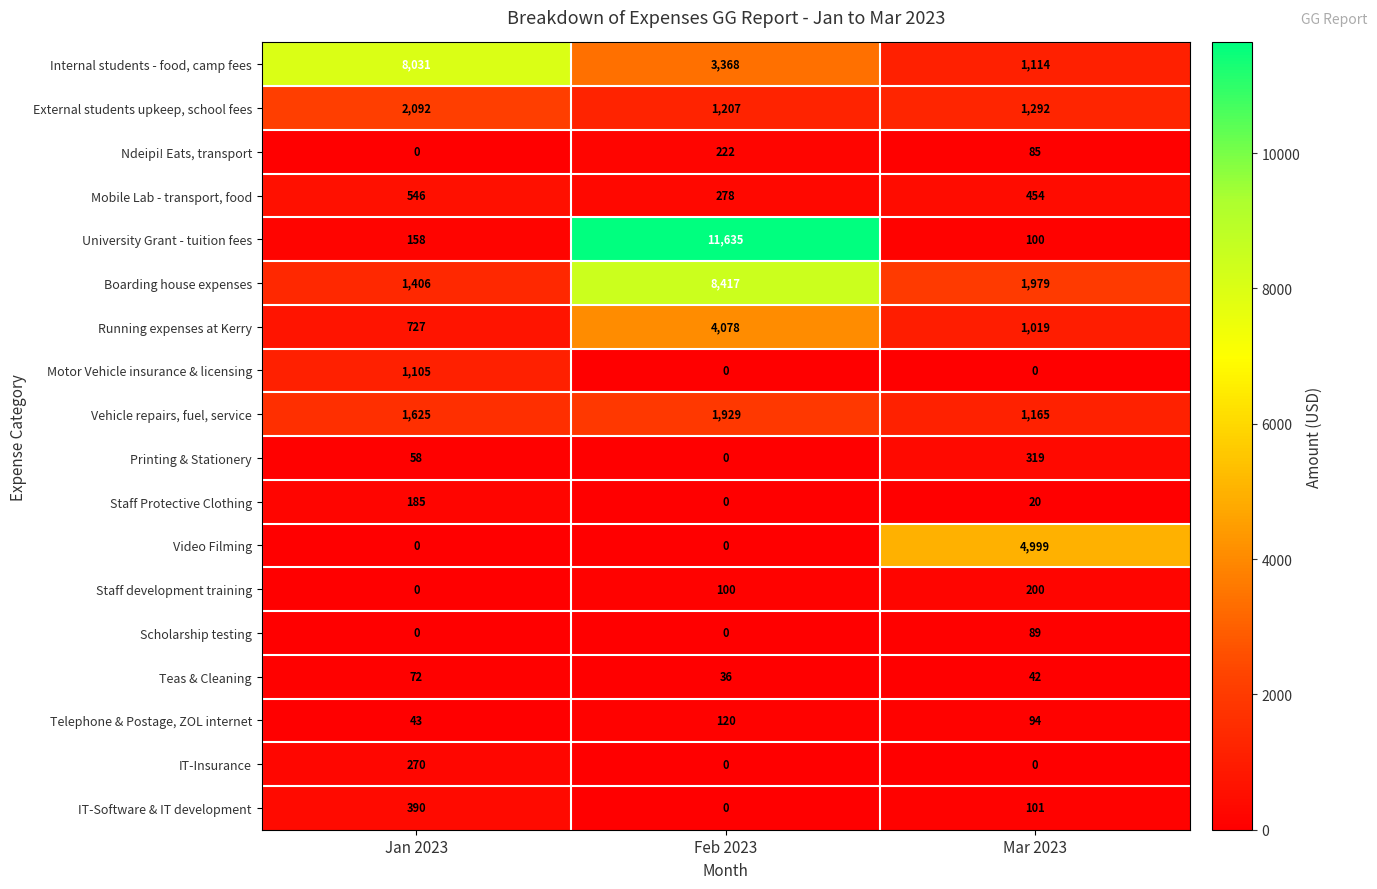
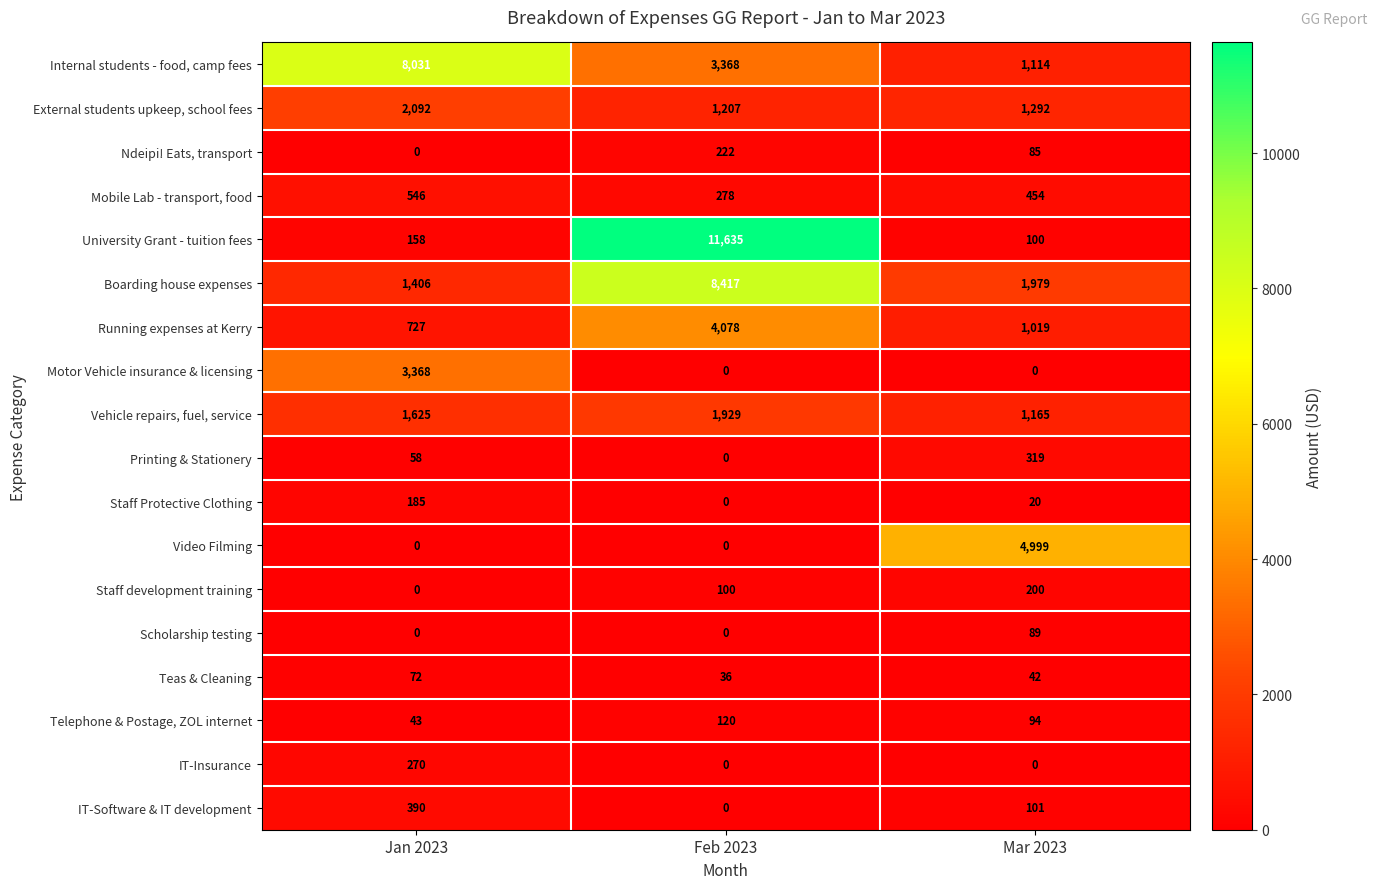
Motor Vehicle insurance & licensing, Jan 2023: 1,105 -> 3,368
